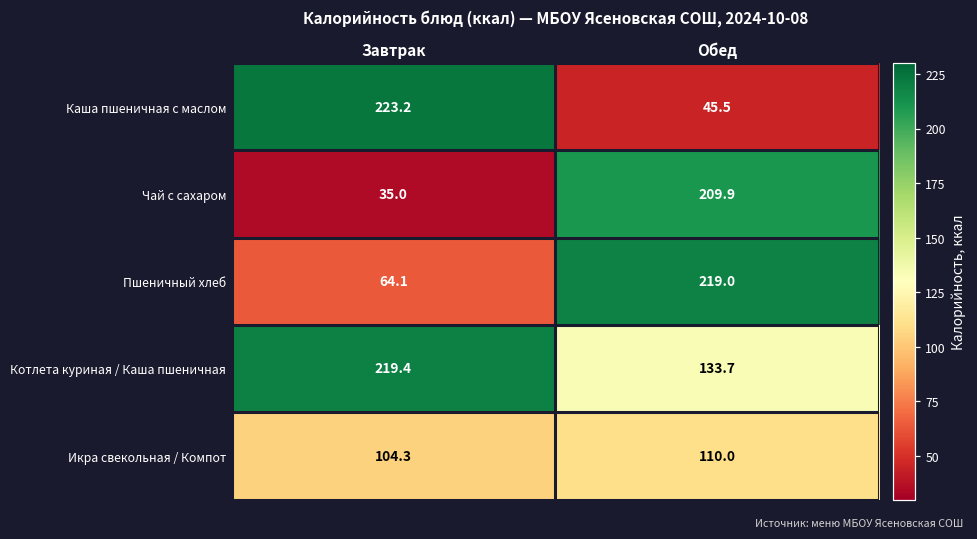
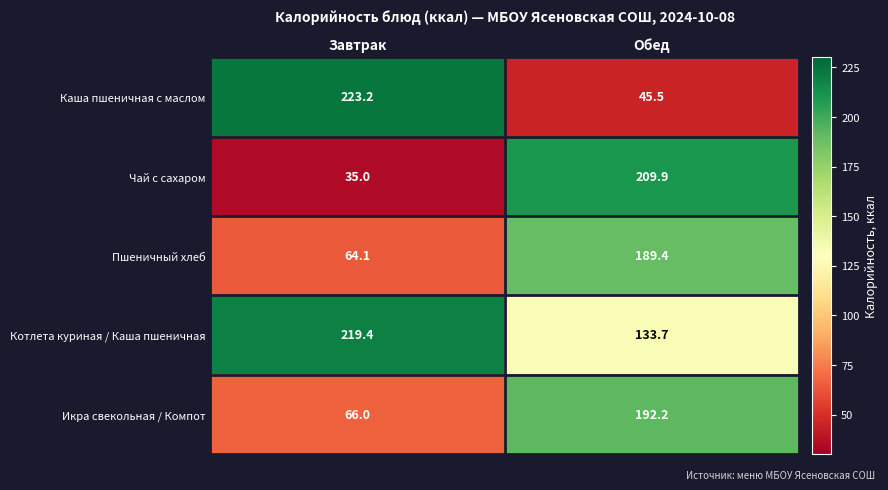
Пшеничный хлеб, Обед: 219.0 -> 189.4
Икра свекольная / Компот, Завтрак: 104.3 -> 66.0
Икра свекольная / Компот, Обед: 110.0 -> 192.2
